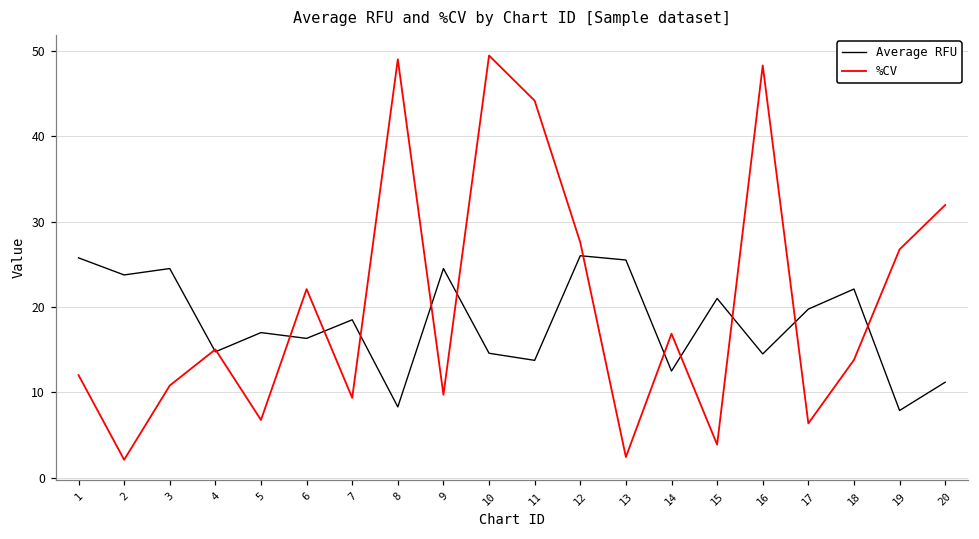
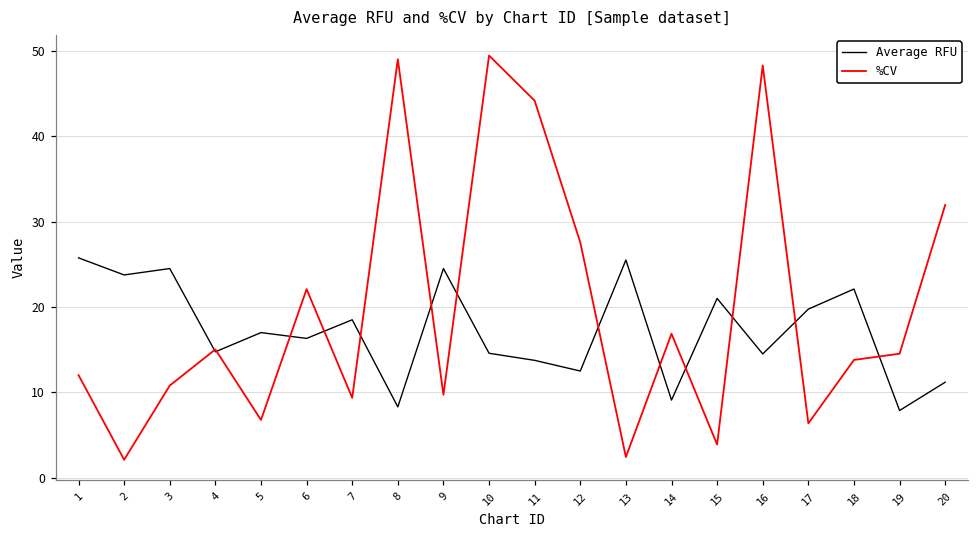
Average RFU, 12: 26 -> 13
Average RFU, 14: 13 -> 9
%CV, 19: 27 -> 15
